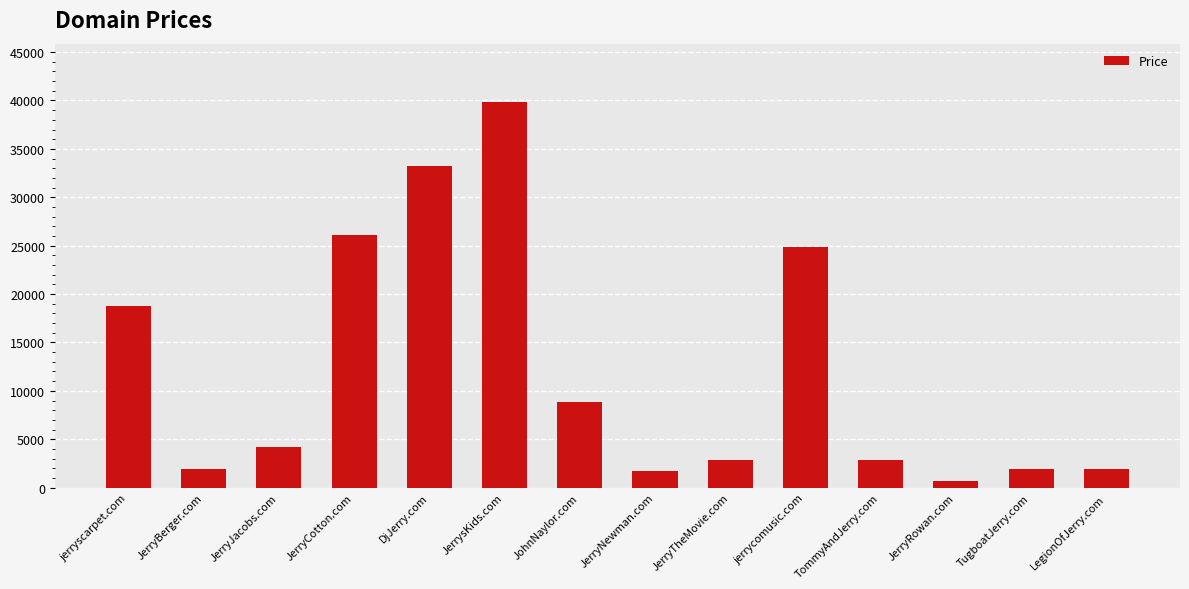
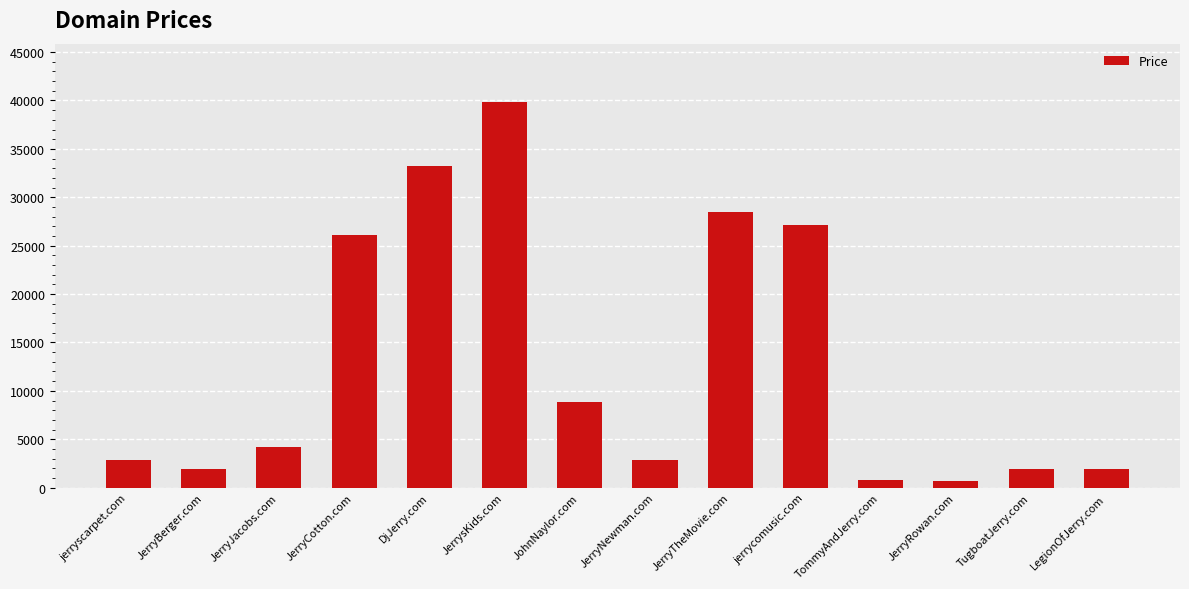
jerryscarpet.com: 19000 -> 3000
JerryNewman.com: 2000 -> 3000
JerryTheMovie.com: 3000 -> 28000
jerrycomusic.com: 25000 -> 27000
TommyAndJerry.com: 3000 -> 1000
